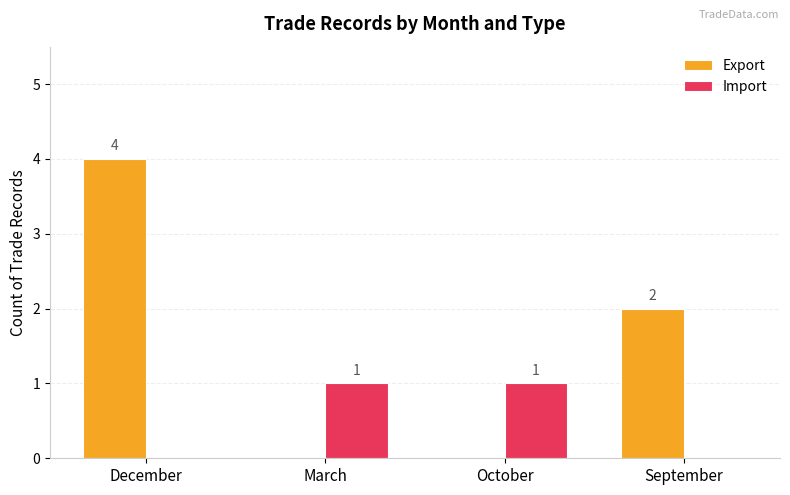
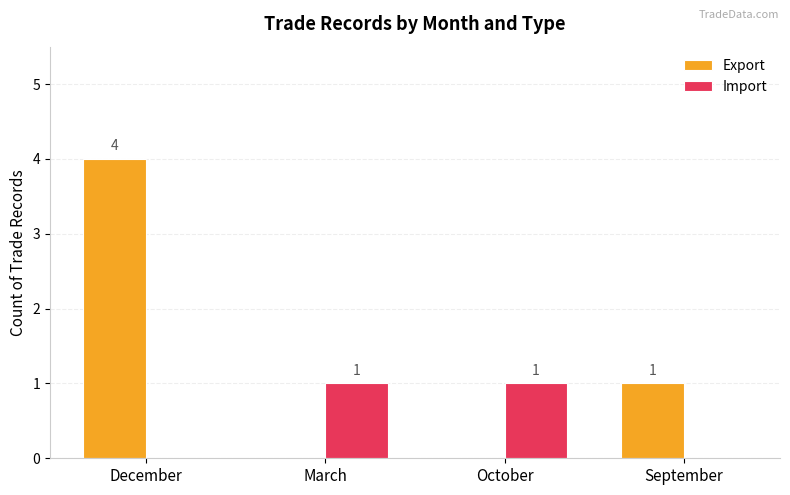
Export, September: 2 -> 1
